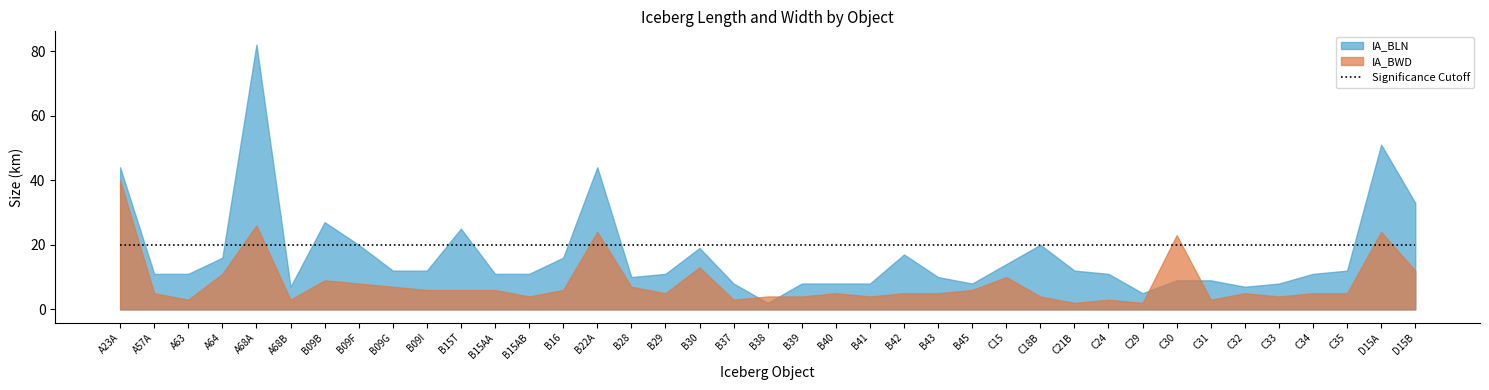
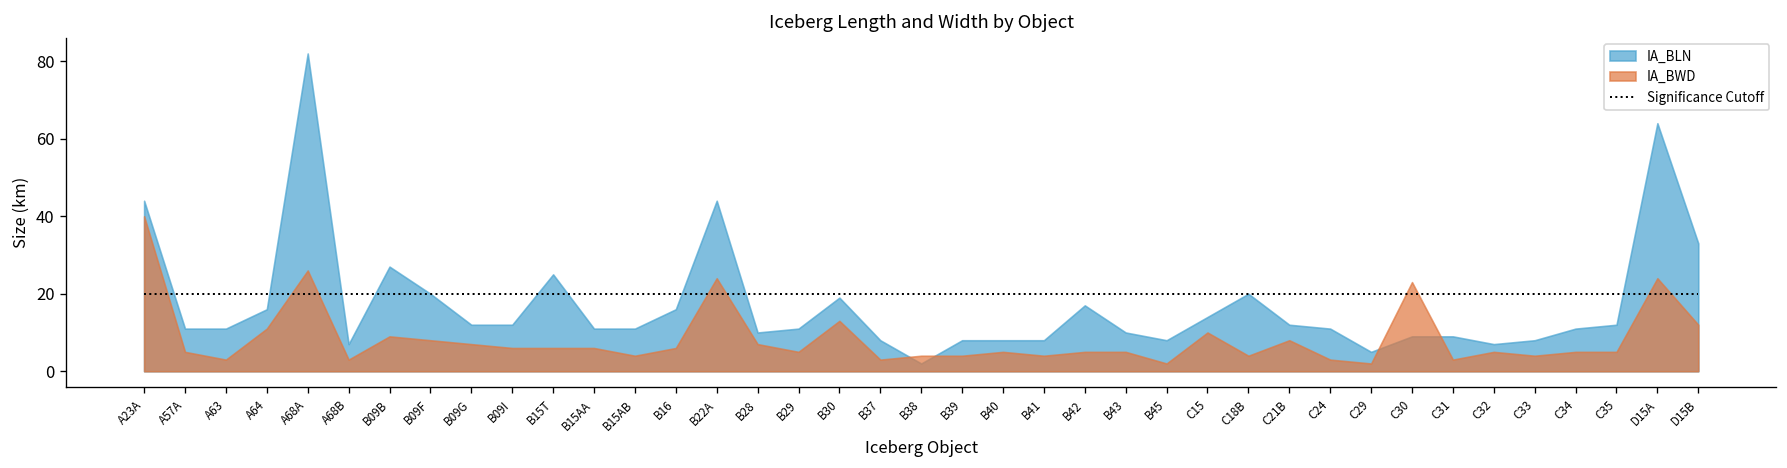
IA_BWD, B45: 6 -> 2
IA_BWD, C21B: 2 -> 8
IA_BLN, D15A: 51 -> 64
